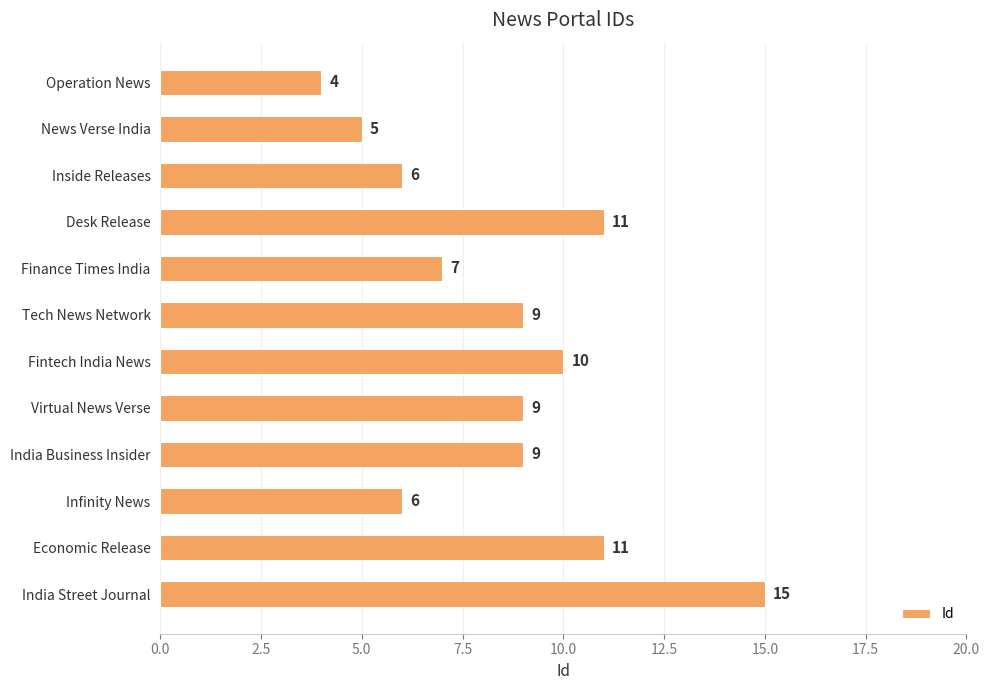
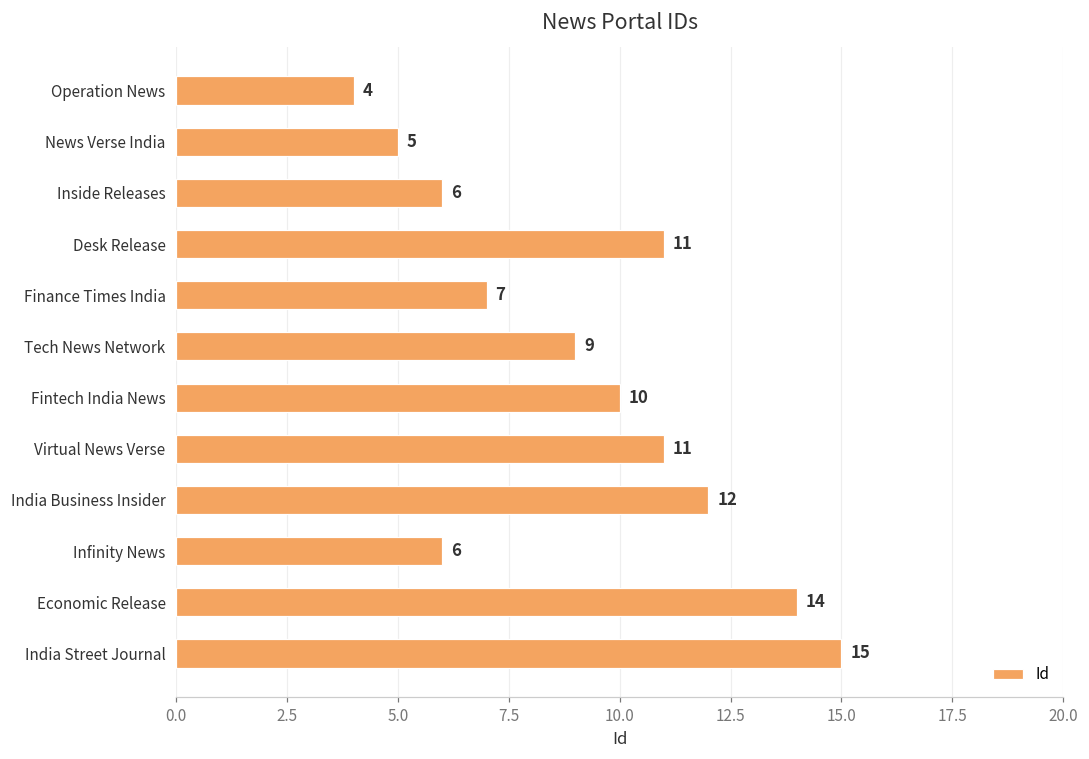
Virtual News Verse: 9 -> 11
India Business Insider: 9 -> 12
Economic Release: 11 -> 14
